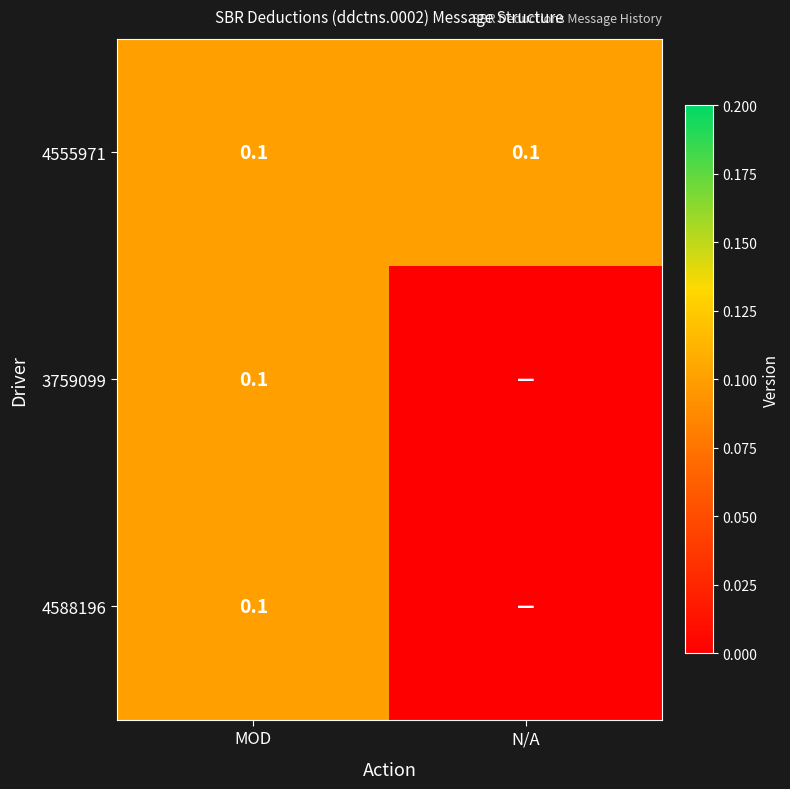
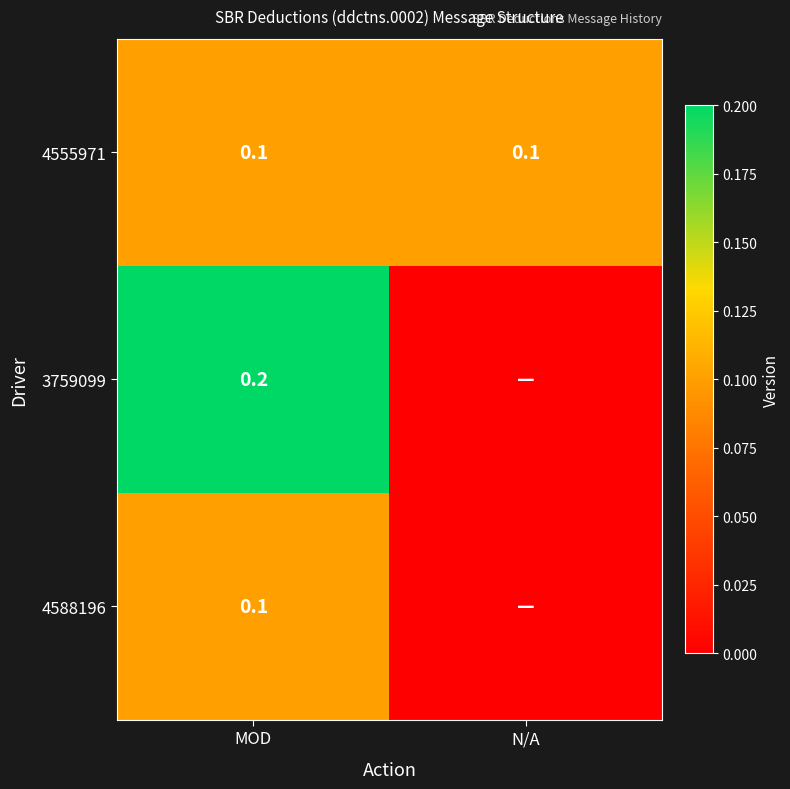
3759099, MOD: 0.1 -> 0.2
